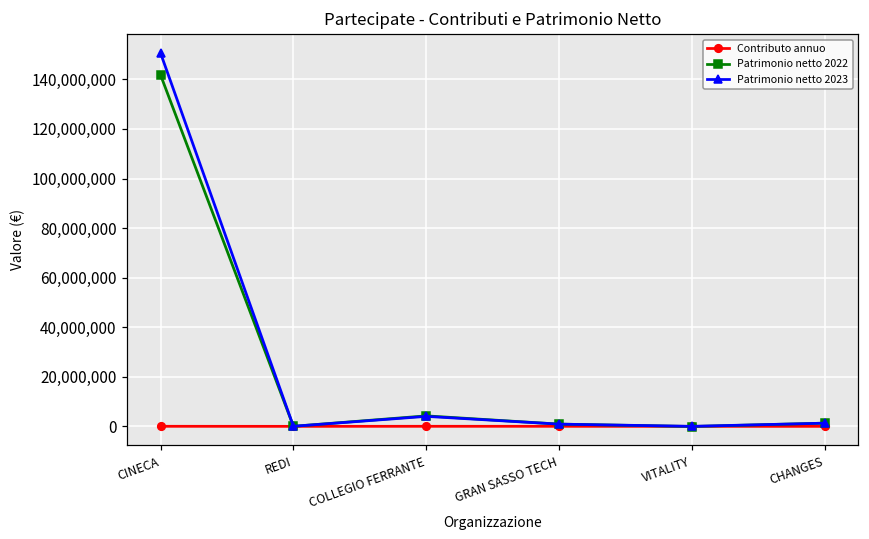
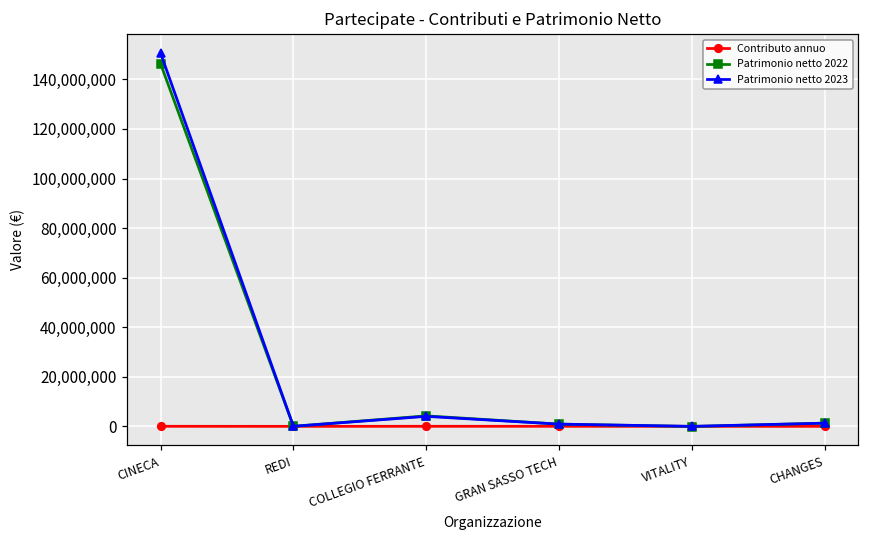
Patrimonio netto 2022, CINECA: 142,000,000 -> 146,000,000
